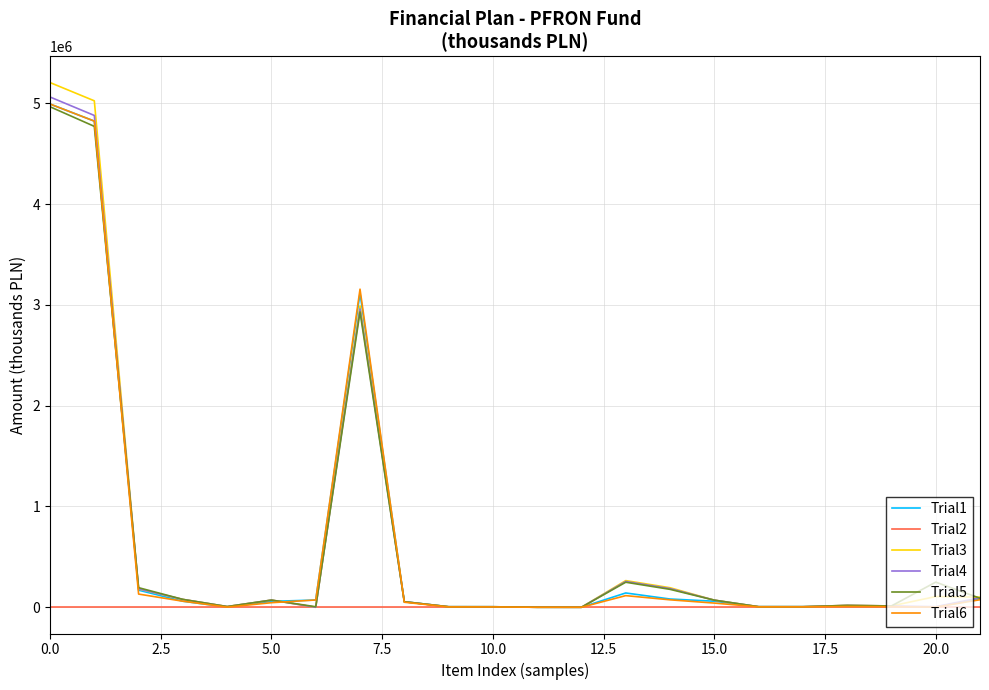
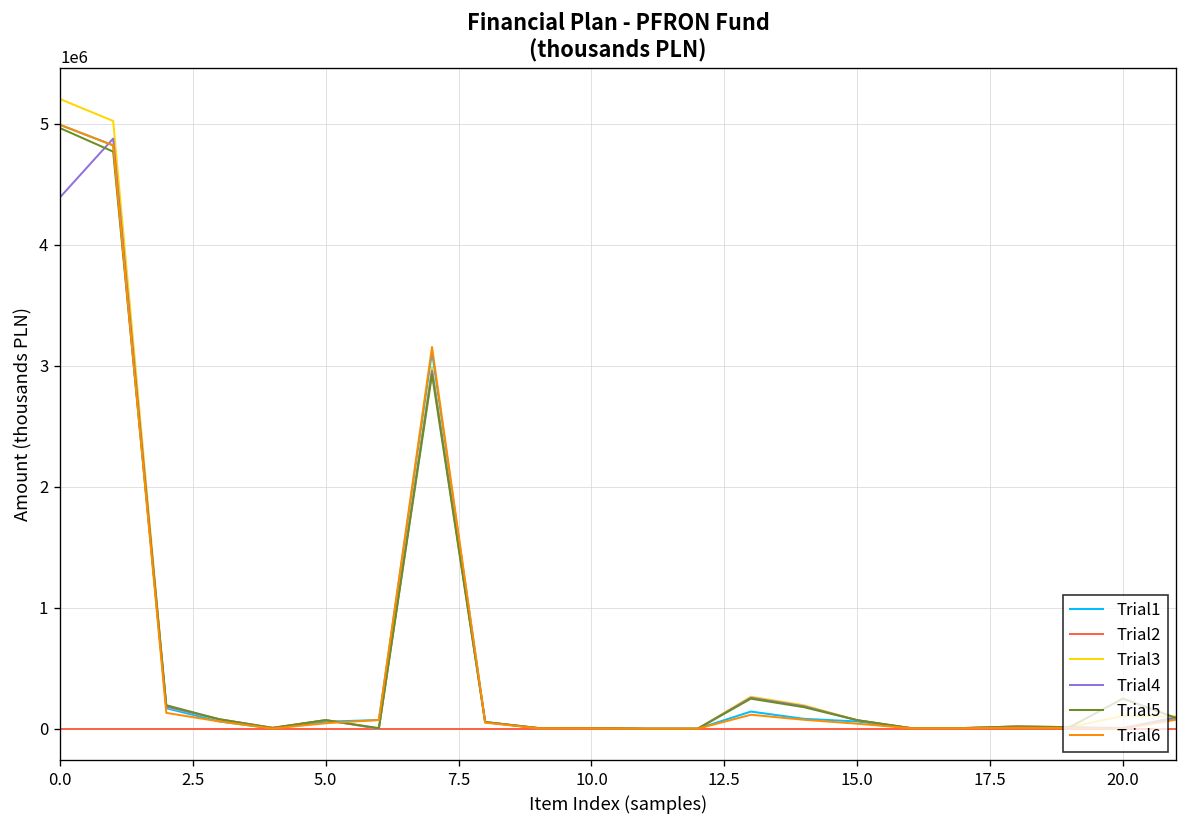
Trial4, 0.0: 5060000 -> 4390000
